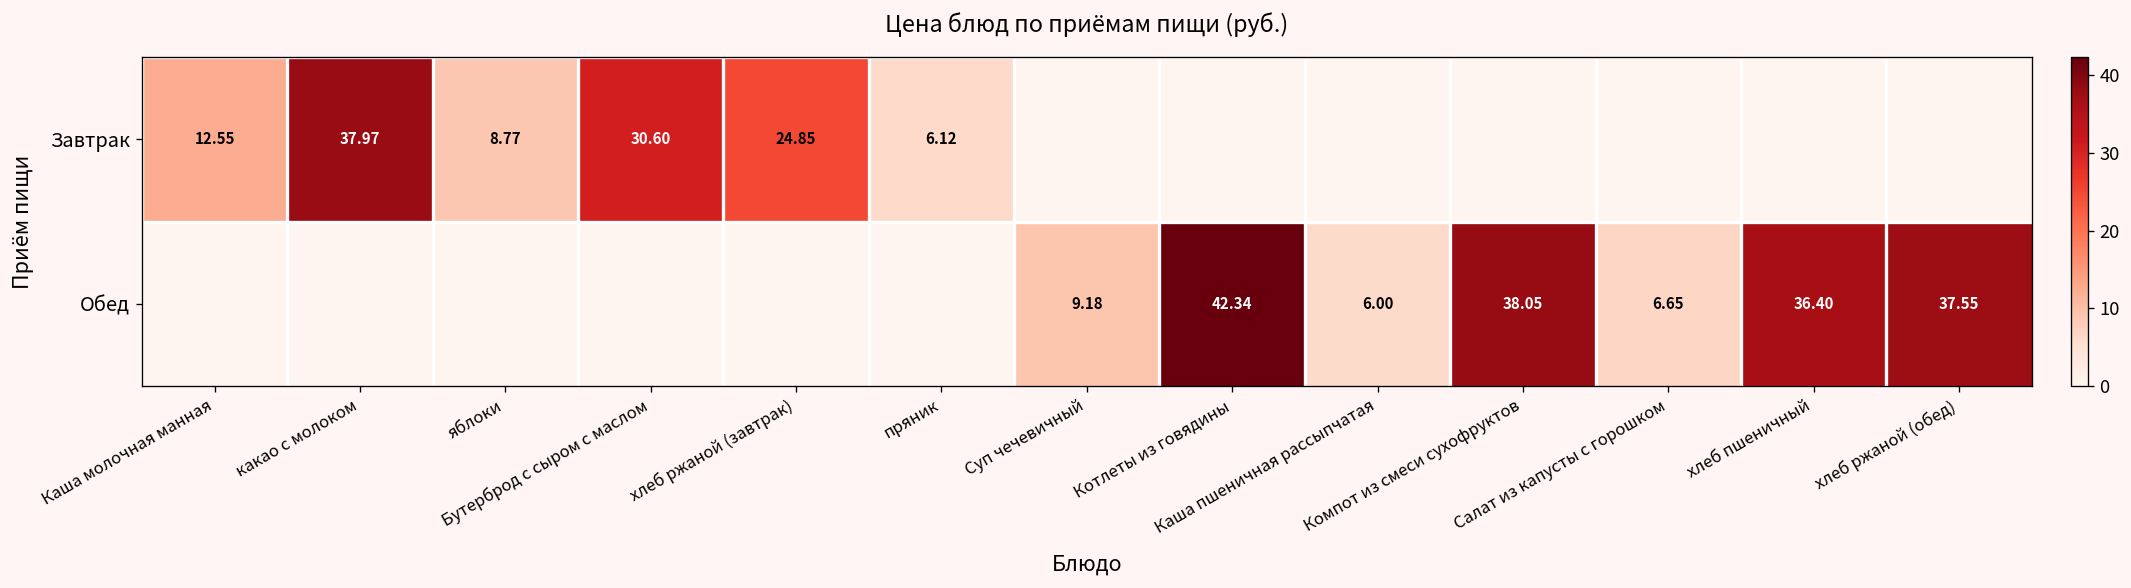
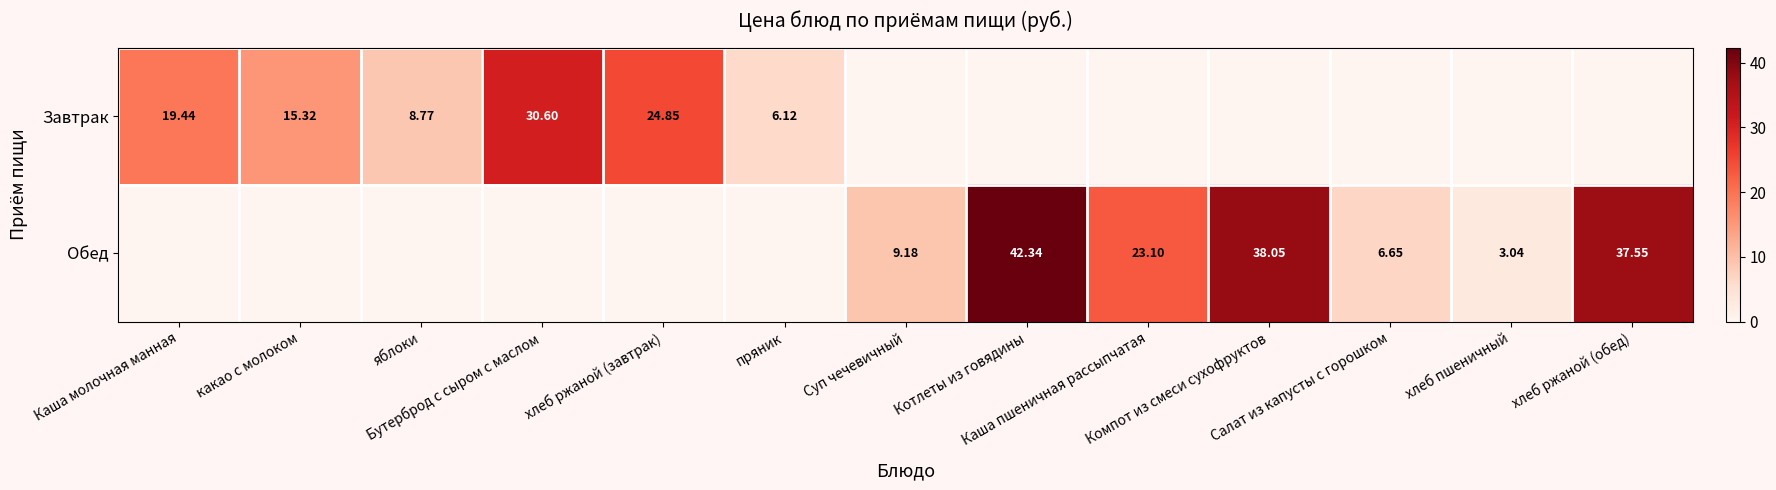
Завтрак, Каша молочная манная: 12.55 -> 19.44
Завтрак, какао с молоком: 37.97 -> 15.32
Обед, Каша пшеничная рассыпчатая: 6.00 -> 23.10
Обед, хлеб пшеничный: 36.40 -> 3.04
